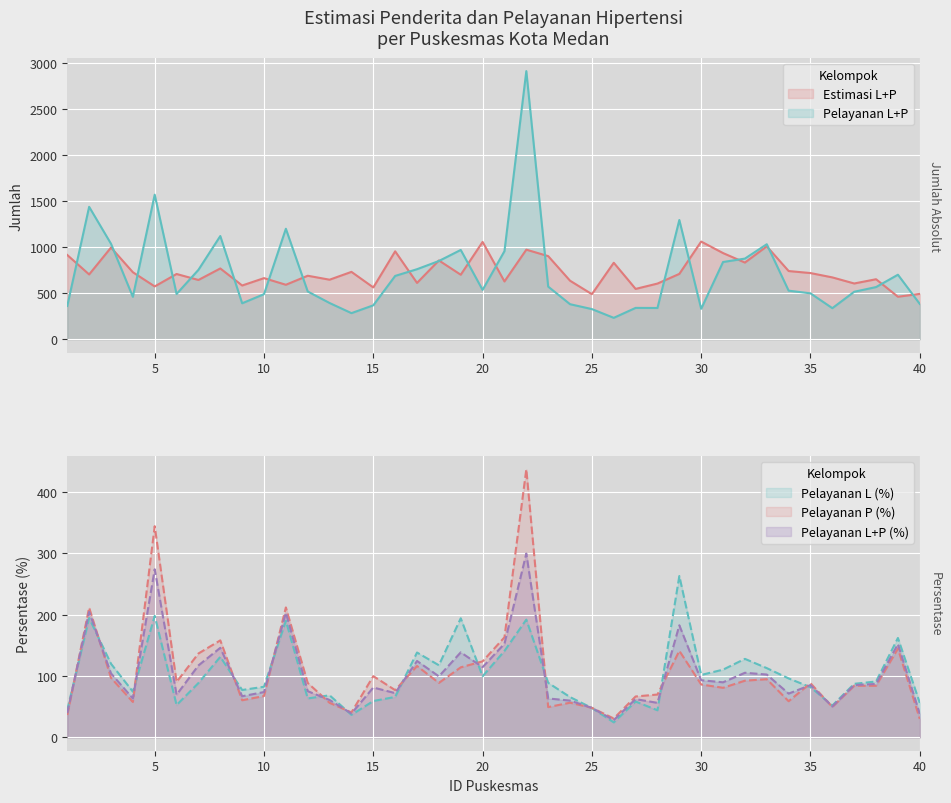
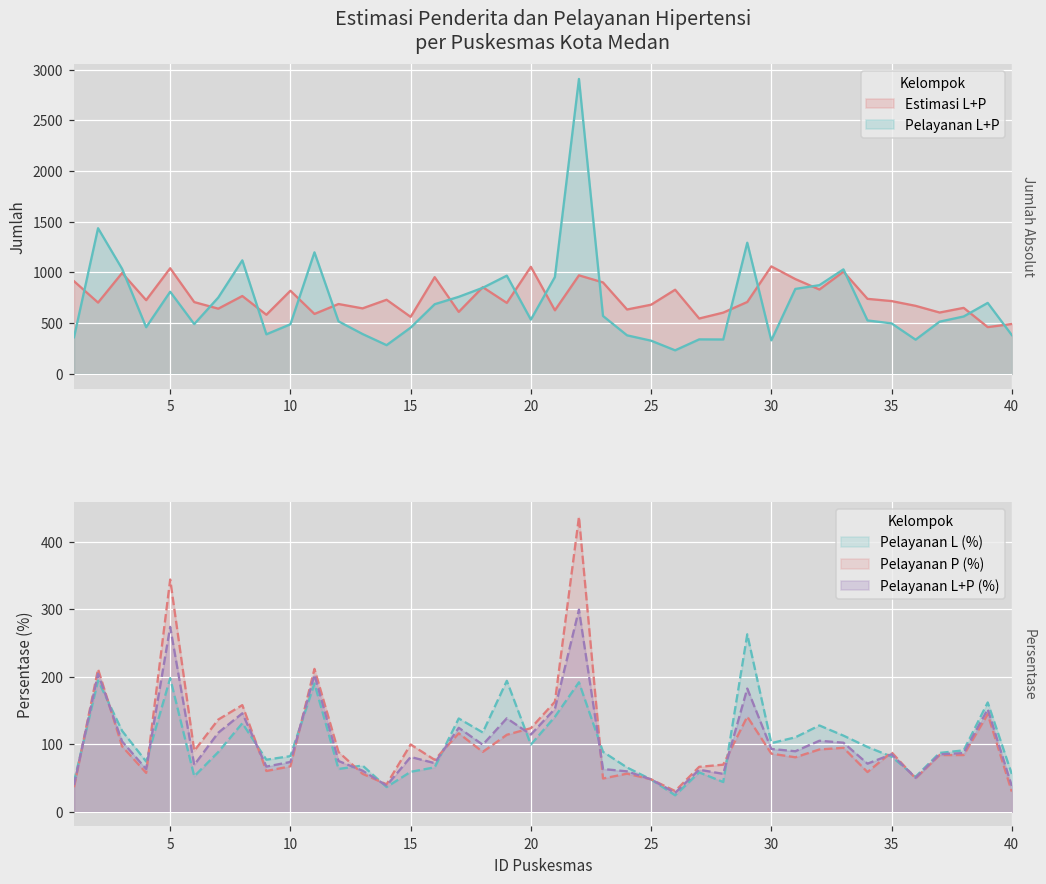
Estimasi Penderita dan Pelayanan Hipertensi per Puskesmas Kota Medan, Estimasi L+P, 5: 600 -> 1000
Estimasi Penderita dan Pelayanan Hipertensi per Puskesmas Kota Medan, Pelayanan L+P, 5: 1600 -> 800
Estimasi Penderita dan Pelayanan Hipertensi per Puskesmas Kota Medan, Estimasi L+P, 10: 700 -> 800
Estimasi Penderita dan Pelayanan Hipertensi per Puskesmas Kota Medan, Pelayanan L+P, 15: 400 -> 500
Estimasi Penderita dan Pelayanan Hipertensi per Puskesmas Kota Medan, Estimasi L+P, 25: 500 -> 700
